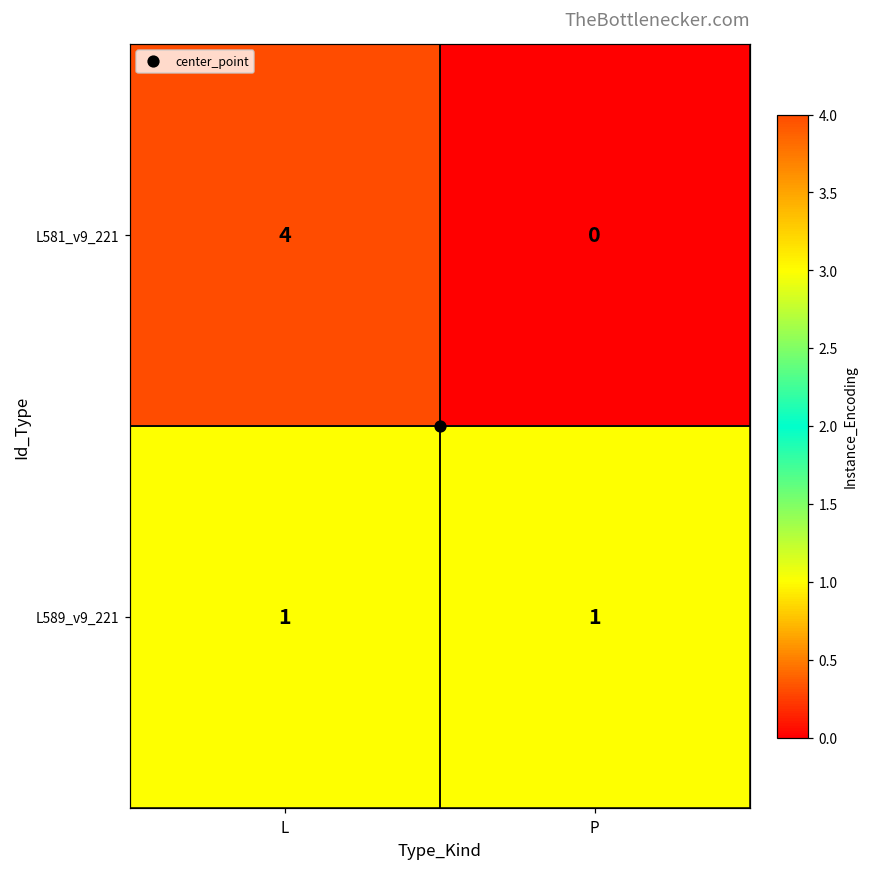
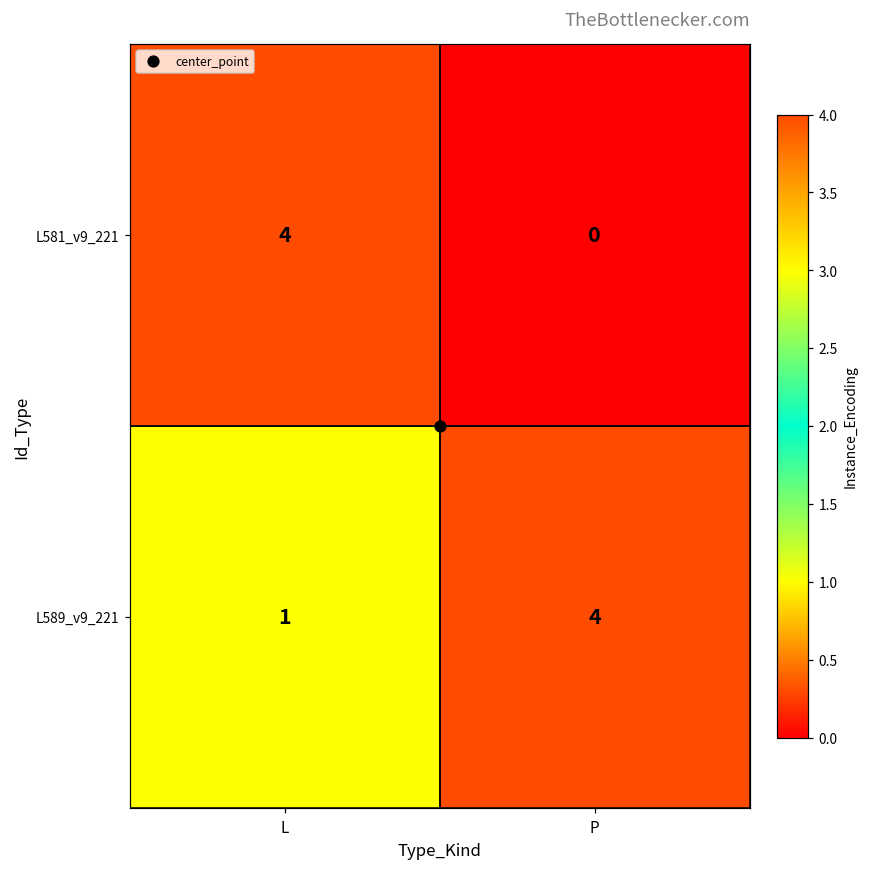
L589_v9_221, P: 1 -> 4
